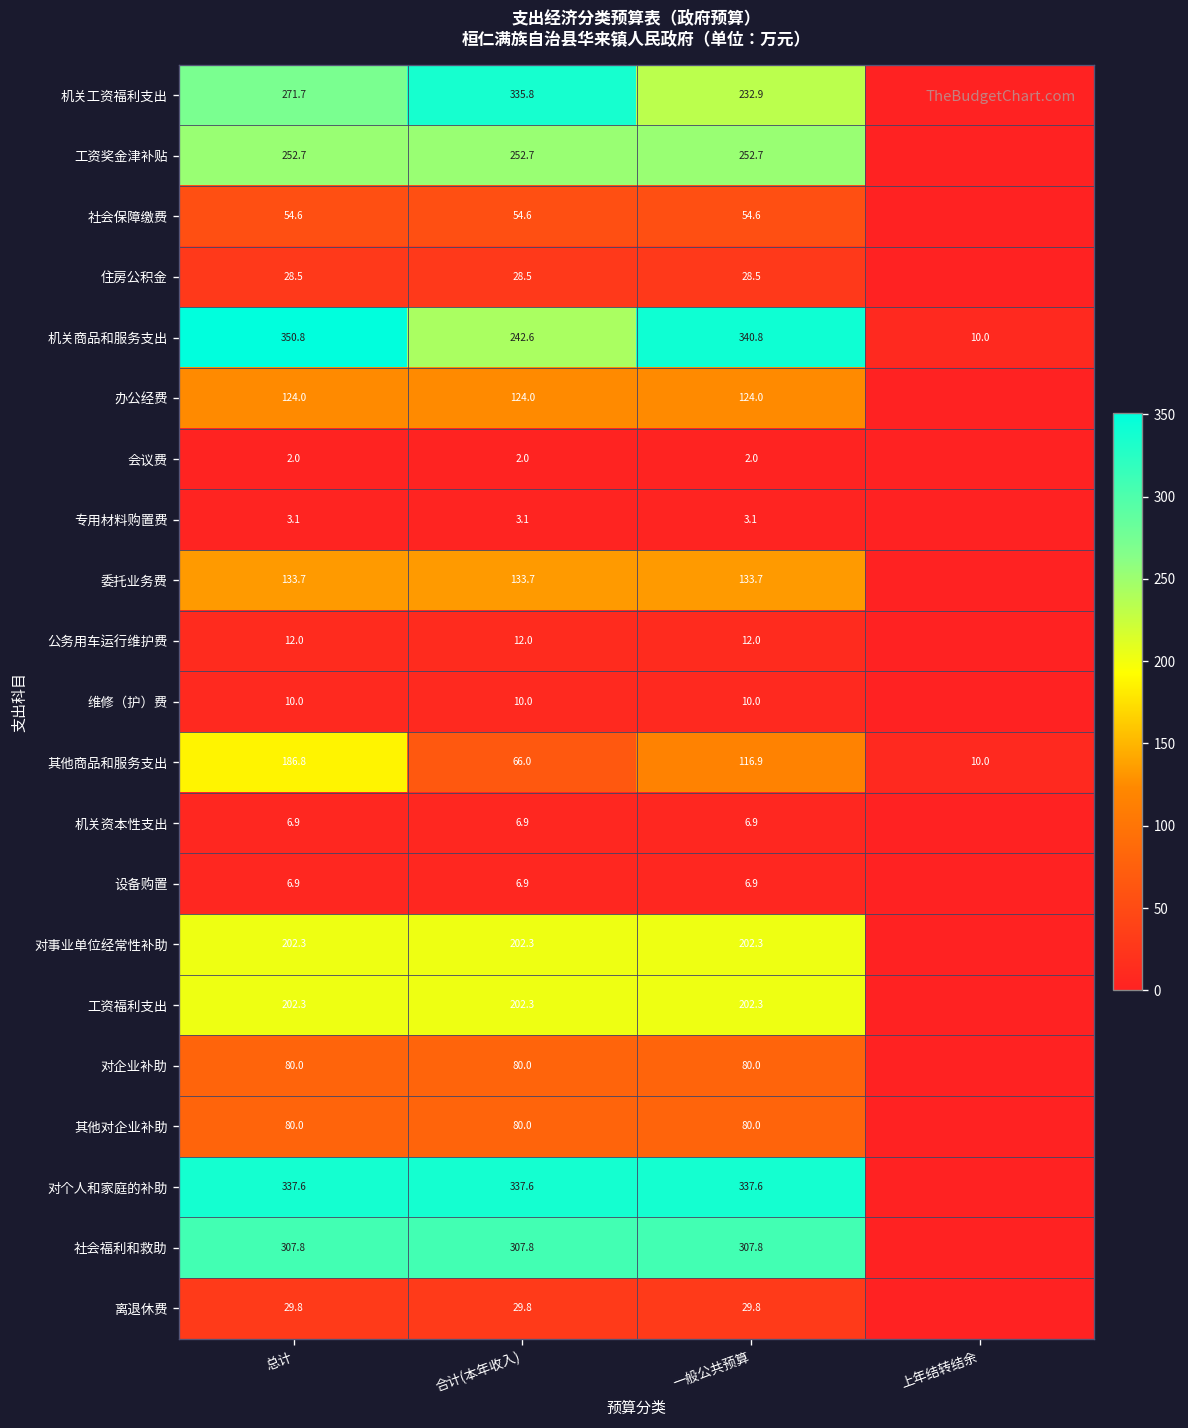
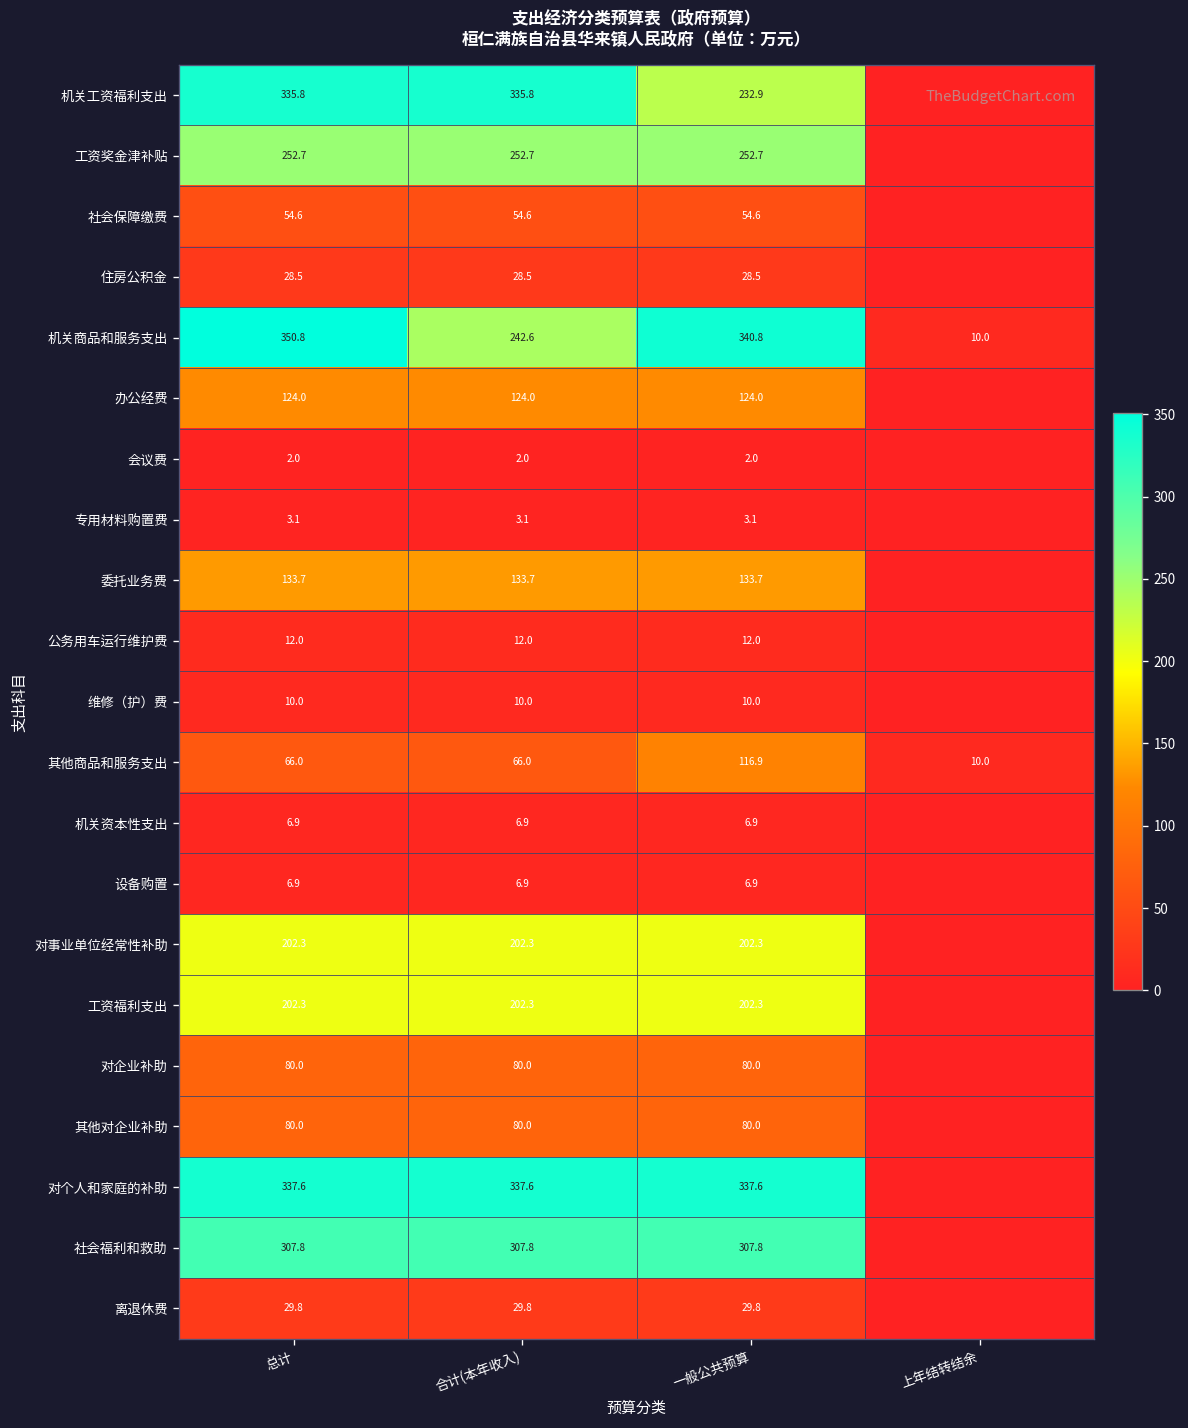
机关工资福利支出, 总计: 271.7 -> 335.8
其他商品和服务支出, 总计: 186.8 -> 66.0
